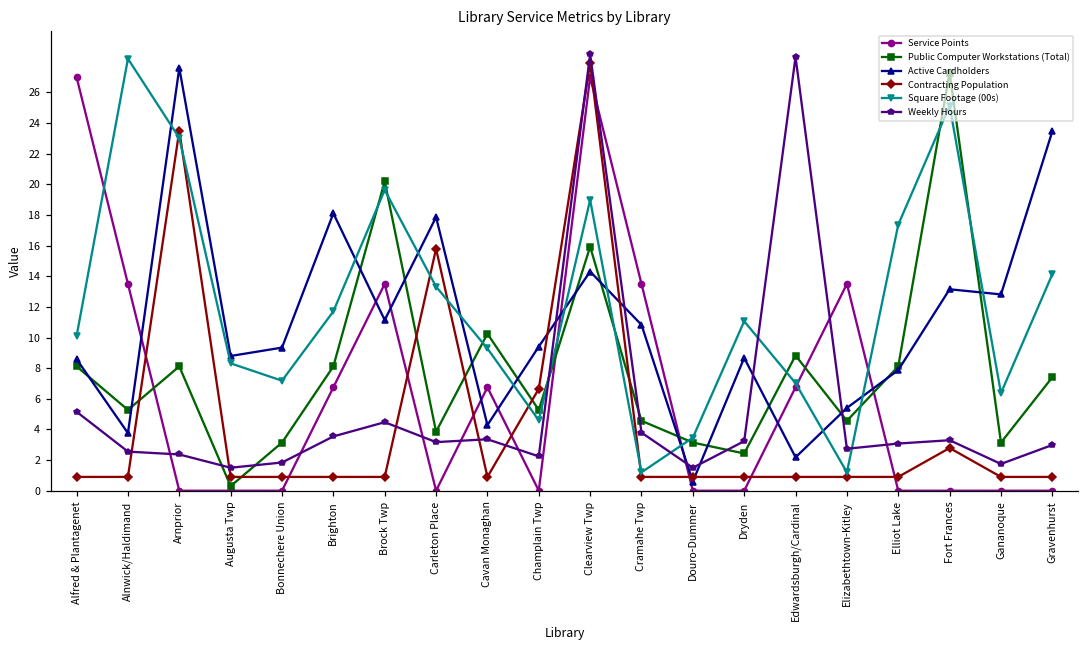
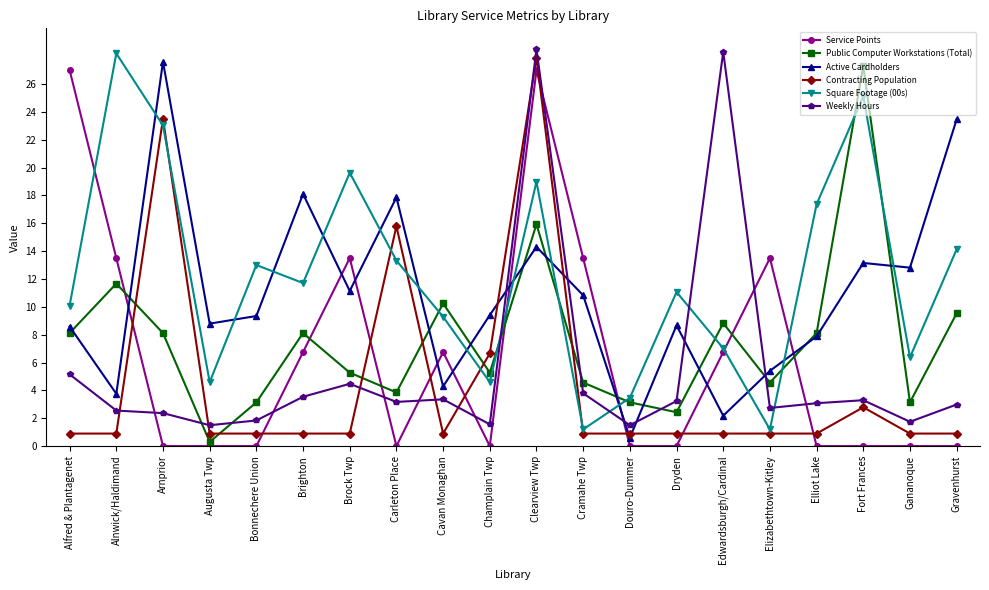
Public Computer Workstations (Total), Alnwick/Haldimand: 5.3 -> 11.7
Square Footage (00s), Augusta Twp: 8.3 -> 4.6
Square Footage (00s), Bonnechere Union: 7.2 -> 13.0
Public Computer Workstations (Total), Brock Twp: 20.2 -> 5.3
Weekly Hours, Champlain Twp: 2.2 -> 1.6
Public Computer Workstations (Total), Gravenhurst: 7.4 -> 9.5
